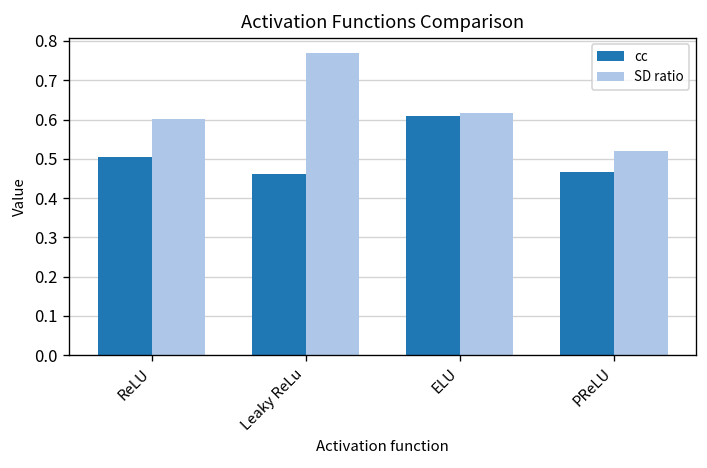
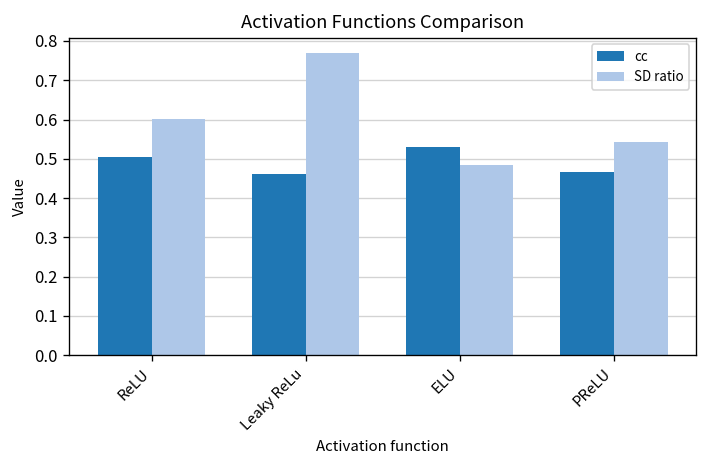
cc, ELU: 0.61 -> 0.53
SD ratio, ELU: 0.62 -> 0.48
SD ratio, PReLU: 0.52 -> 0.54
